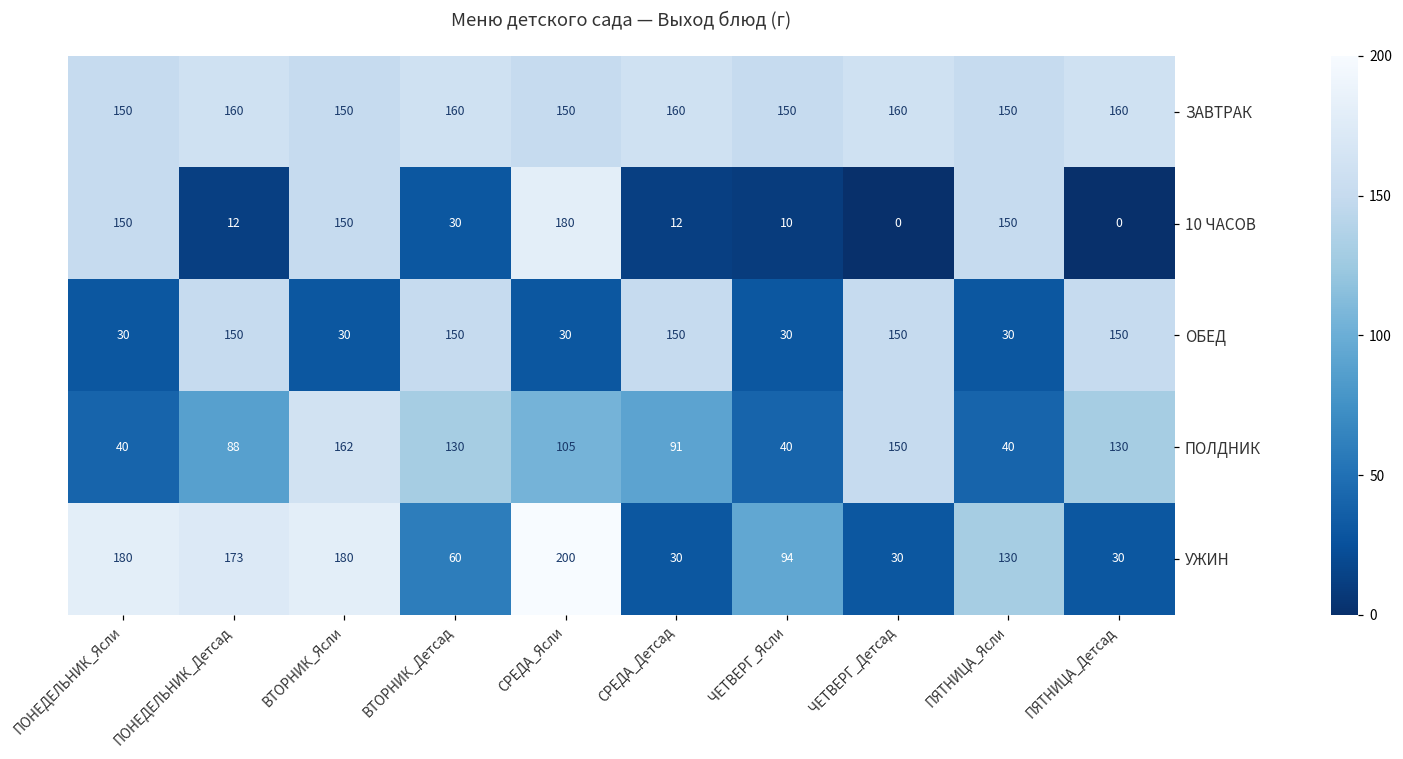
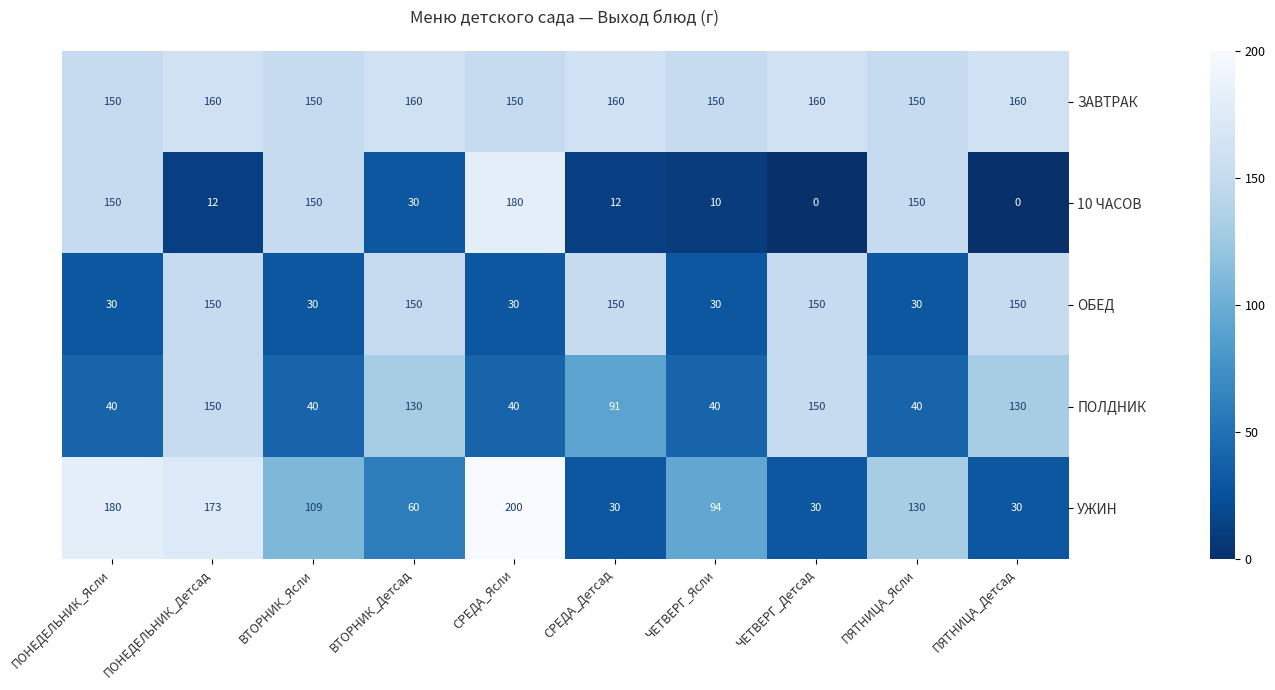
ПОЛДНИК, ПОНЕДЕЛЬНИК_Детсад: 88 -> 150
ПОЛДНИК, ВТОРНИК_Ясли: 162 -> 40
ПОЛДНИК, СРЕДА_Ясли: 105 -> 40
УЖИН, ВТОРНИК_Ясли: 180 -> 109
